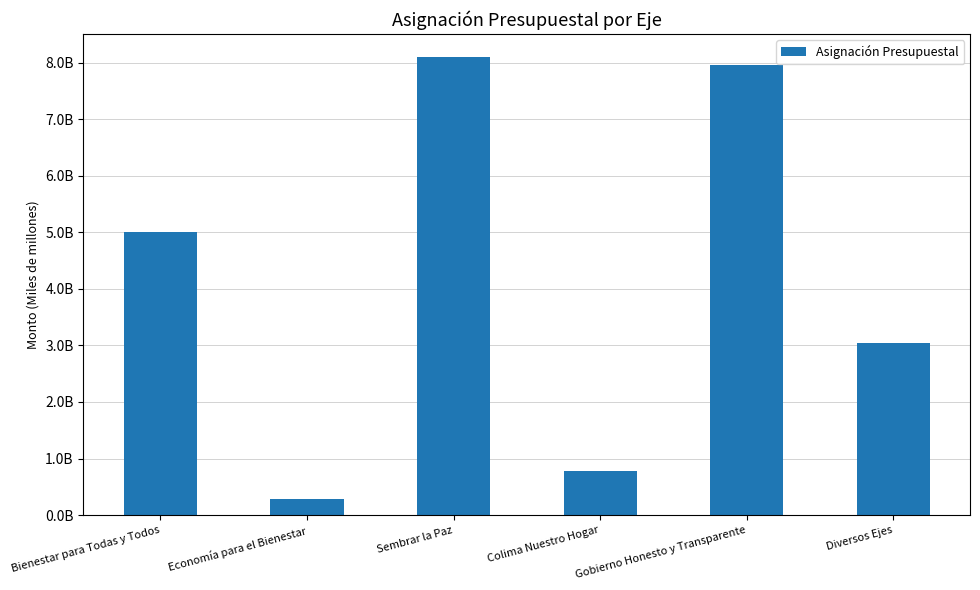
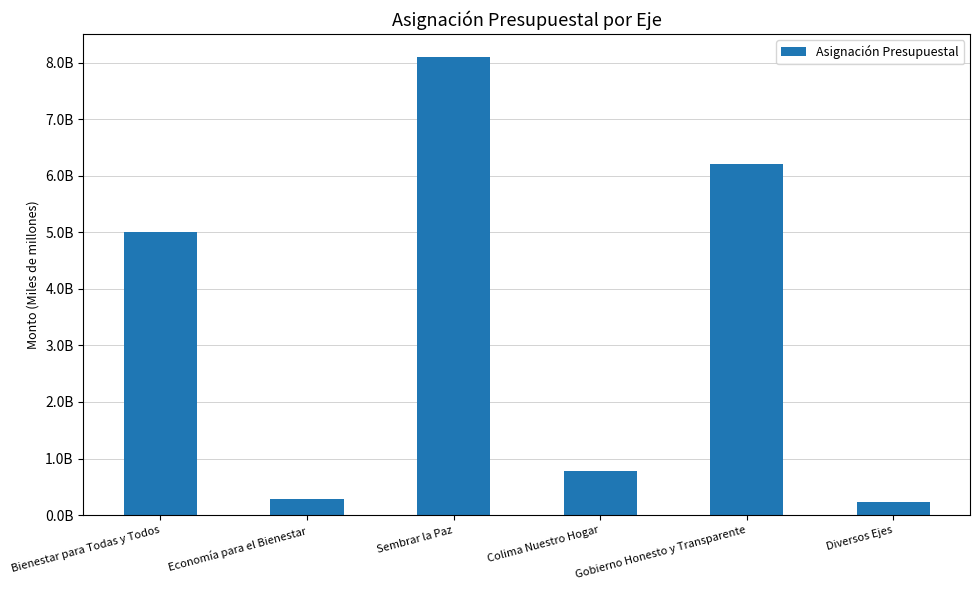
Gobierno Honesto y Transparente: 8000000000 -> 6200000000
Diversos Ejes: 3000000000 -> 200000000
